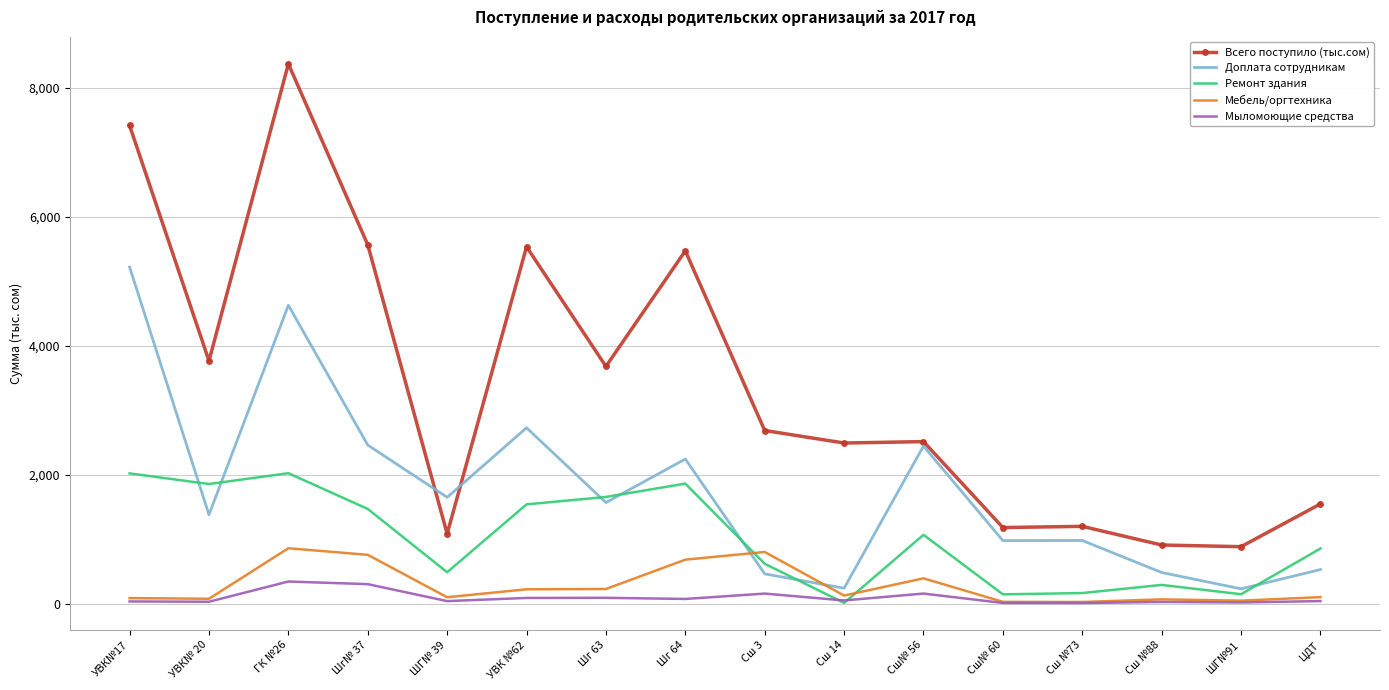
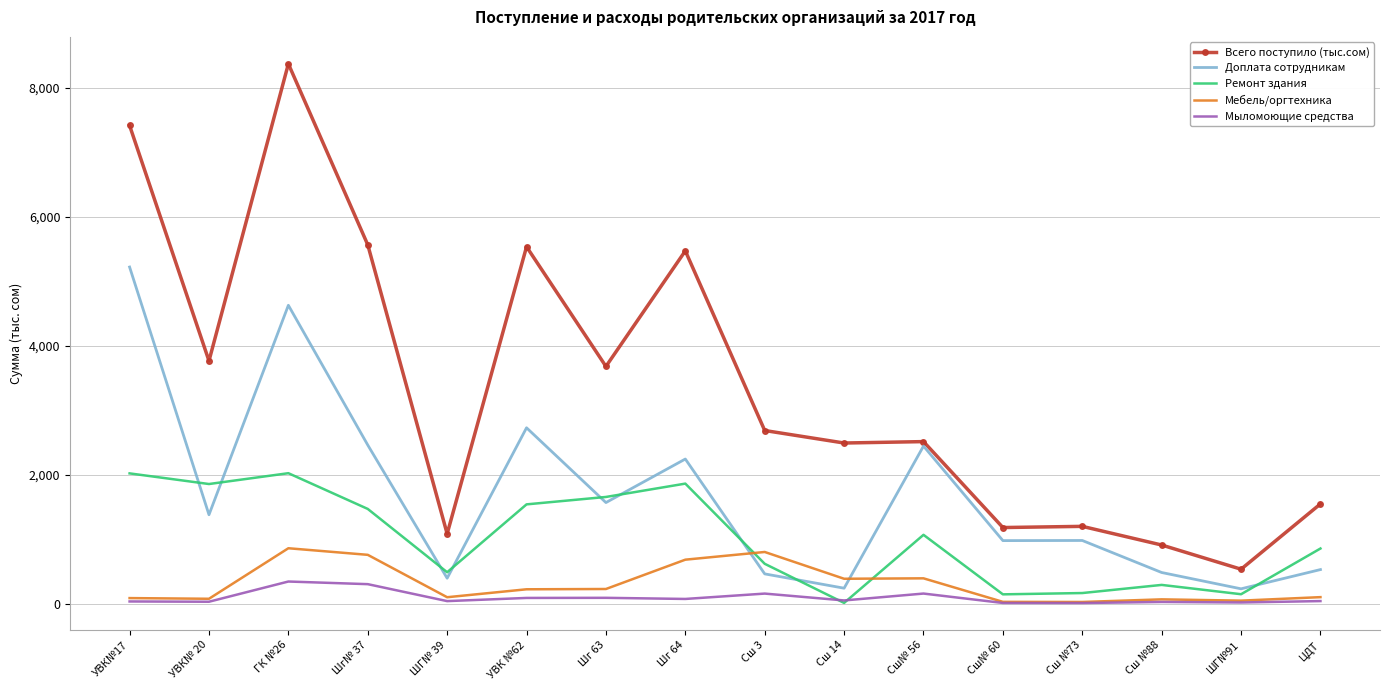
Доплата сотрудникам, ШГ№ 39: 1,700 -> 400
Мебель/оргтехника, Сш 14: 100 -> 400
Всего поступило (тыс.сом), ШГ№91: 900 -> 500
